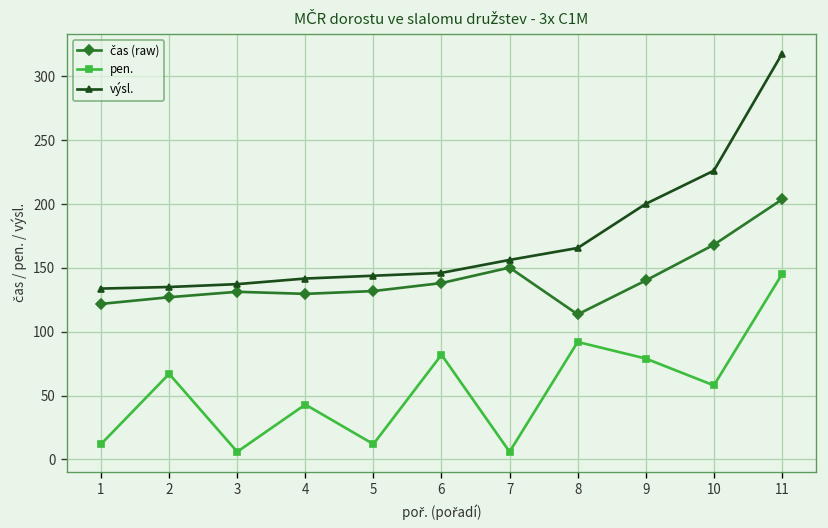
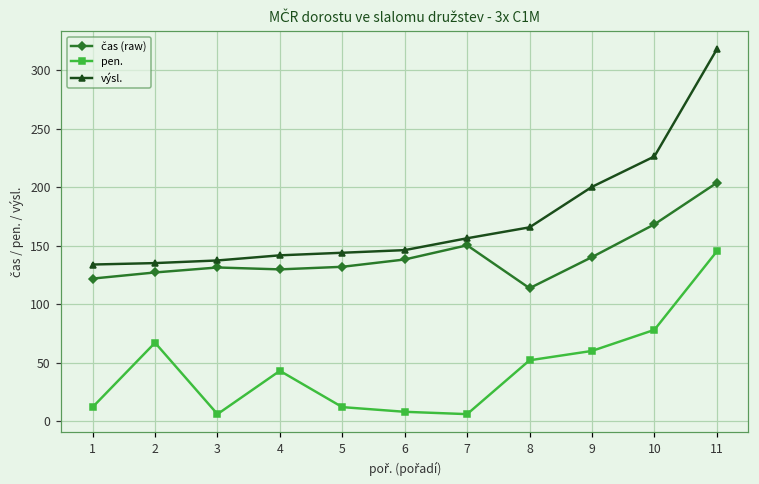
pen., 6: 82 -> 8
pen., 8: 92 -> 52
pen., 9: 79 -> 60
pen., 10: 58 -> 78
